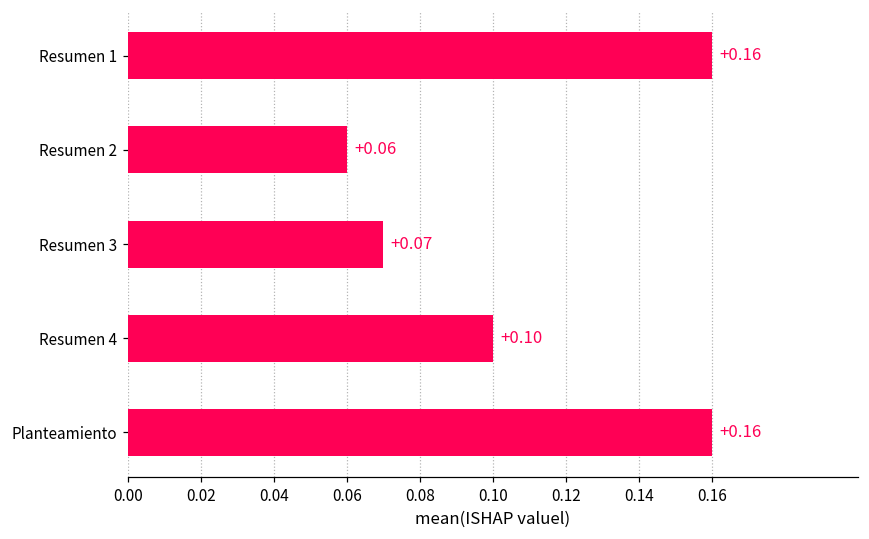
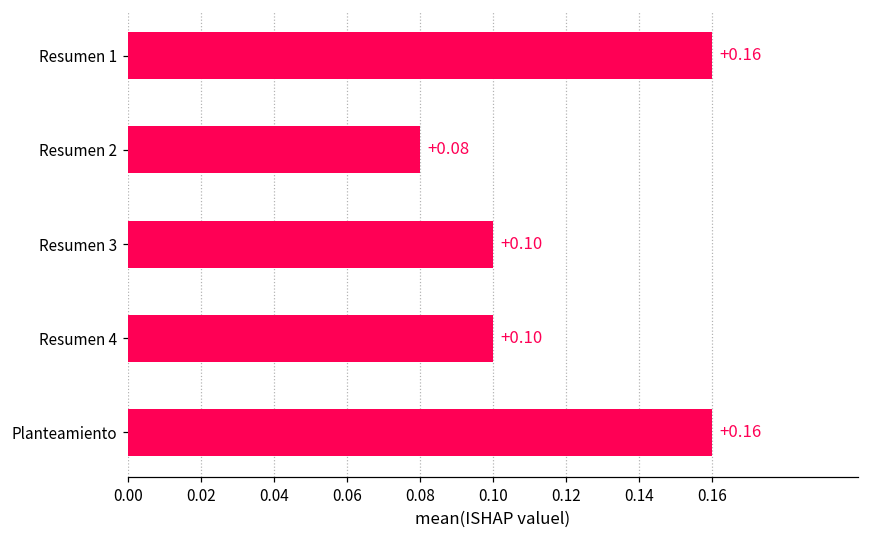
Resumen 2: +0.06 -> +0.08
Resumen 3: +0.07 -> +0.10
